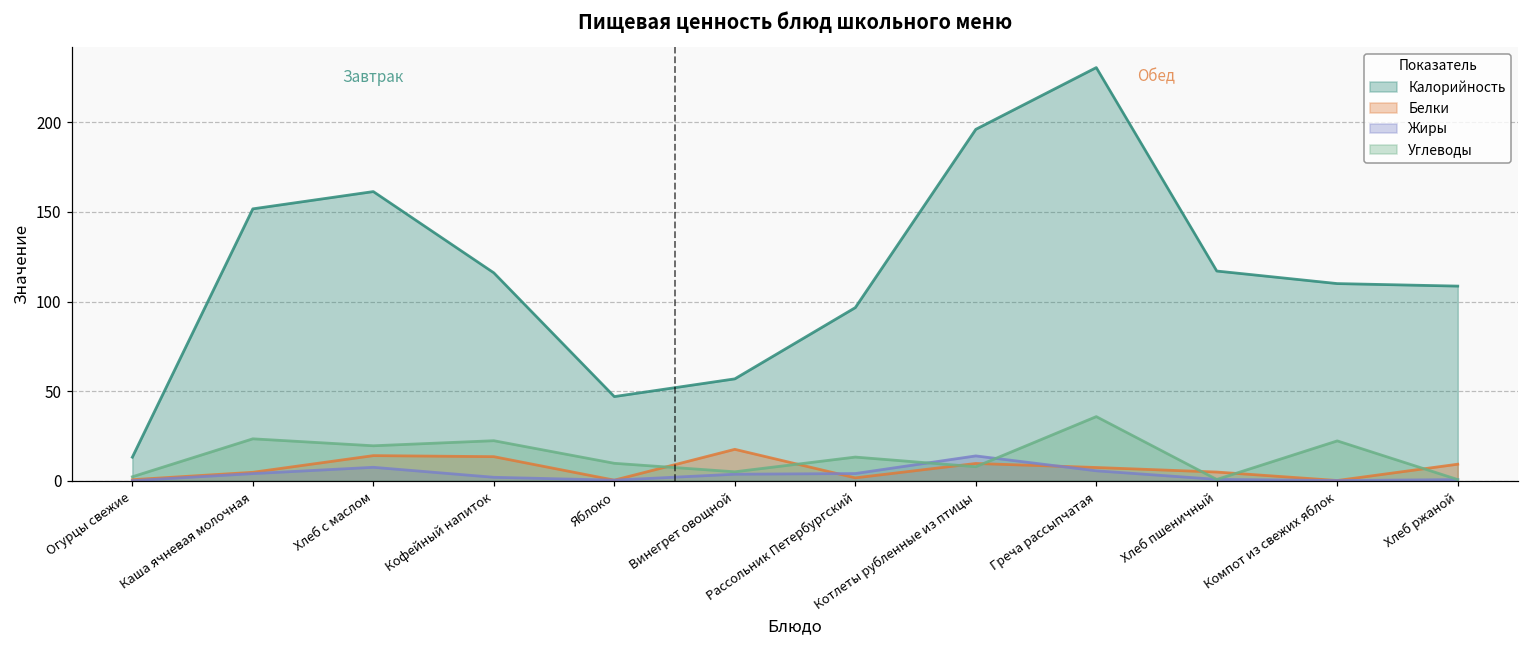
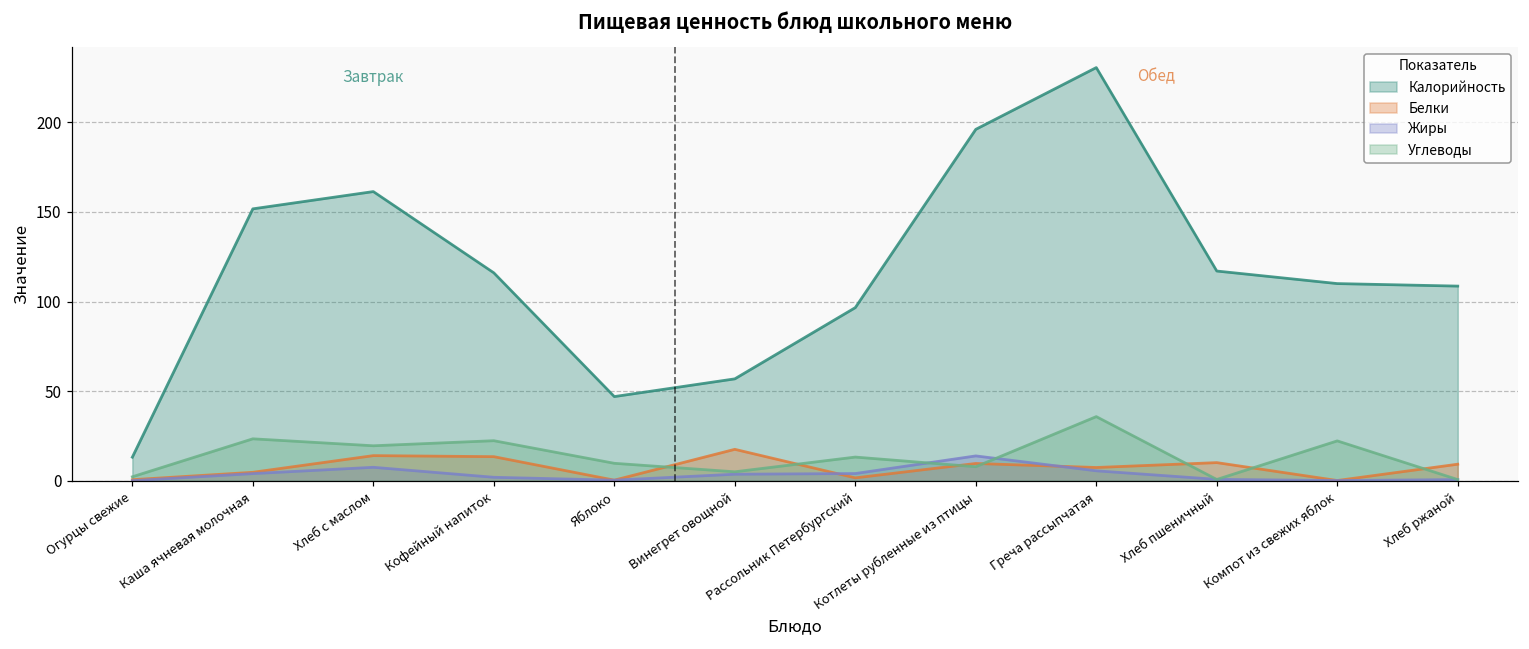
Белки, Хлеб пшеничный: 5 -> 10
